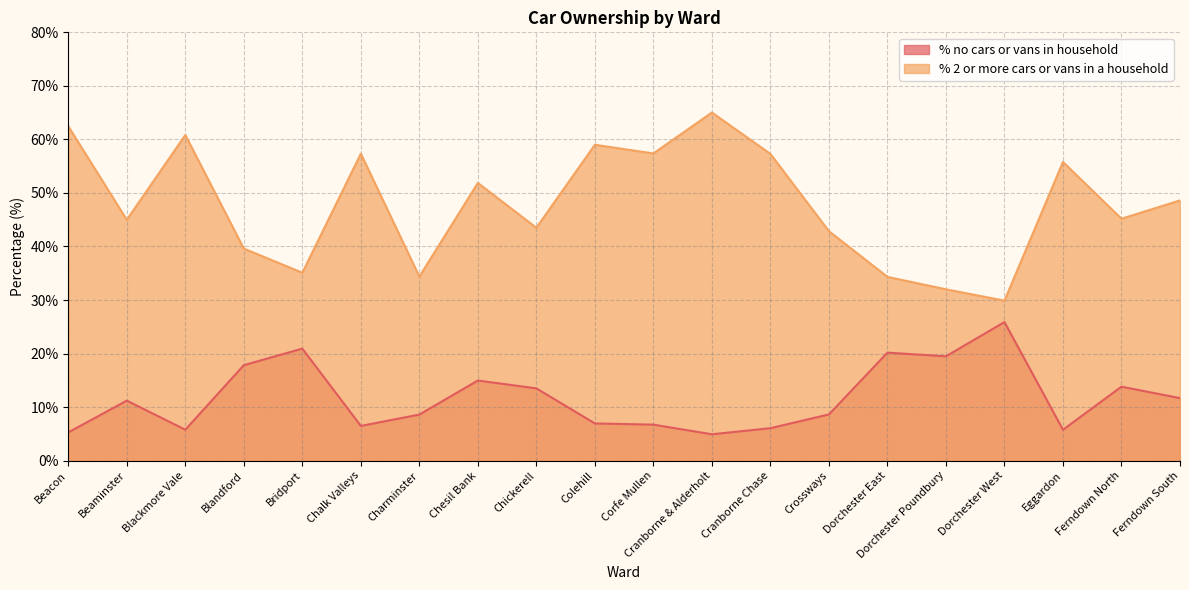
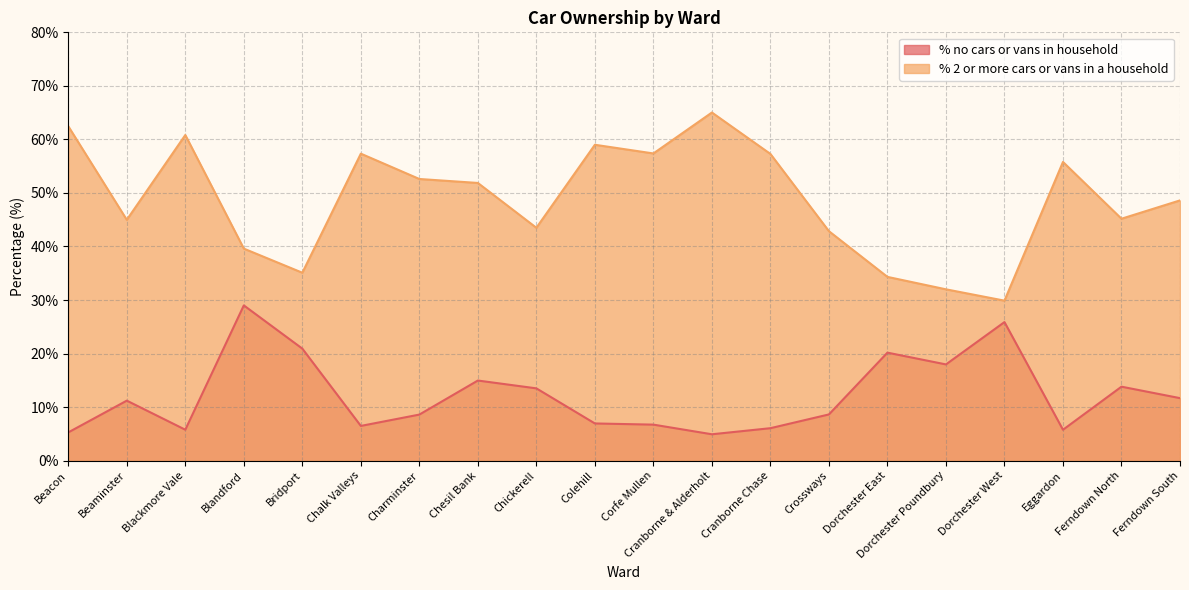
% no cars or vans in household, Blandford: 18% -> 29%
% 2 or more cars or vans in a household, Charminster: 34% -> 53%
% no cars or vans in household, Dorchester Poundbury: 19% -> 18%
